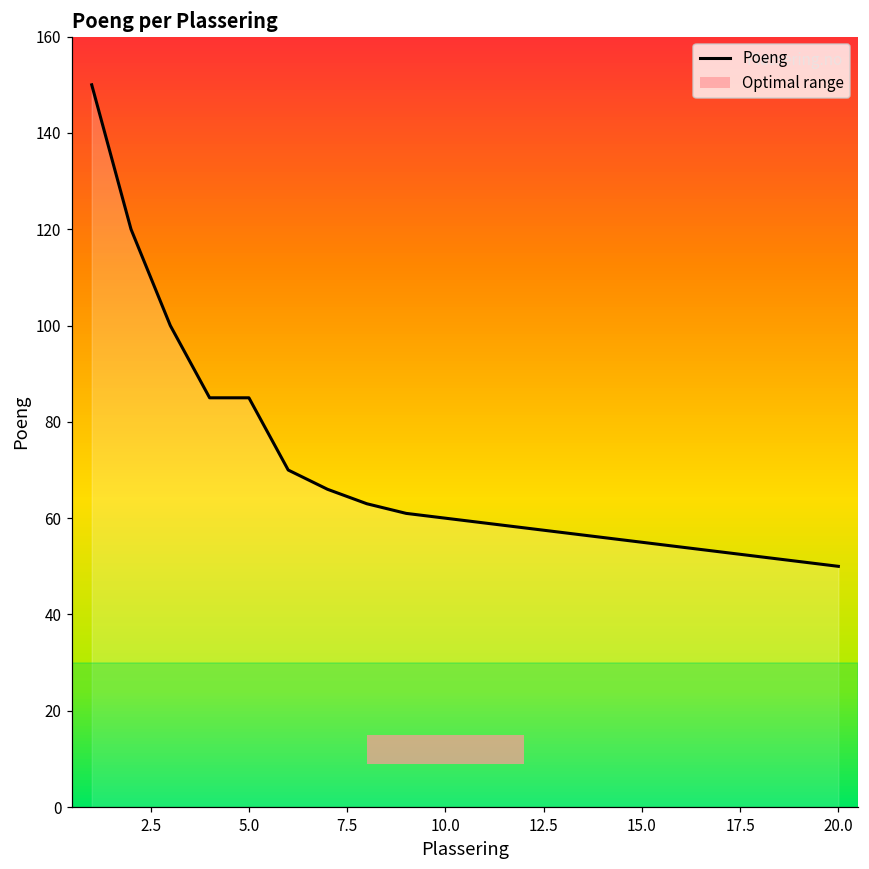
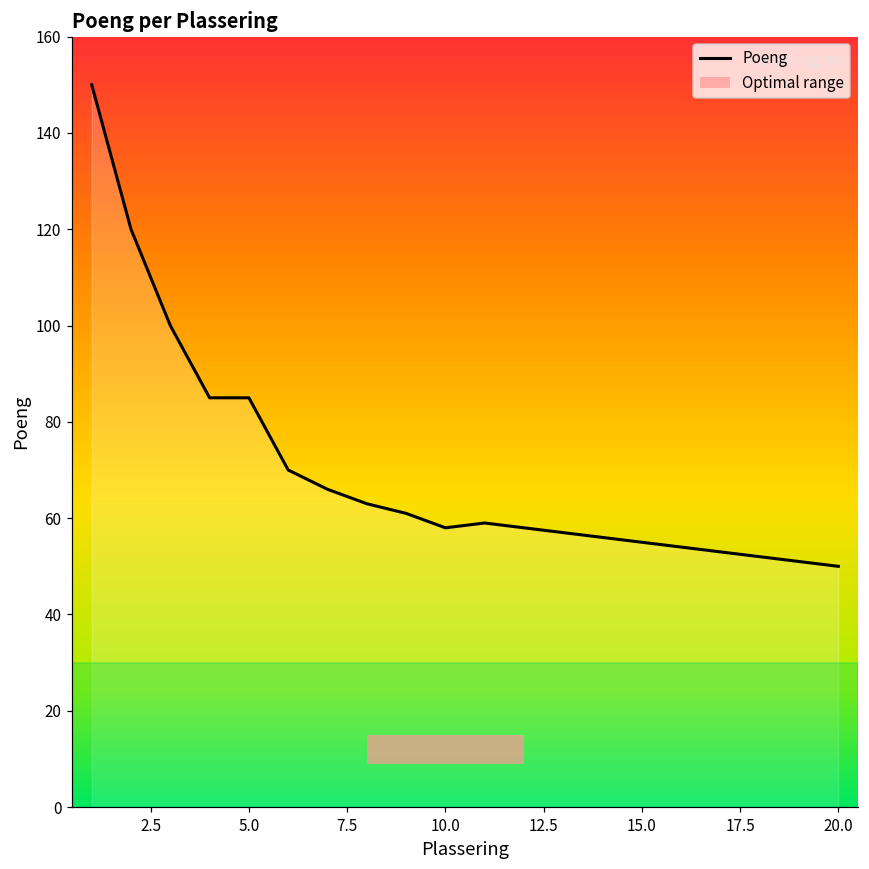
Poeng, 10.0: 60 -> 58
